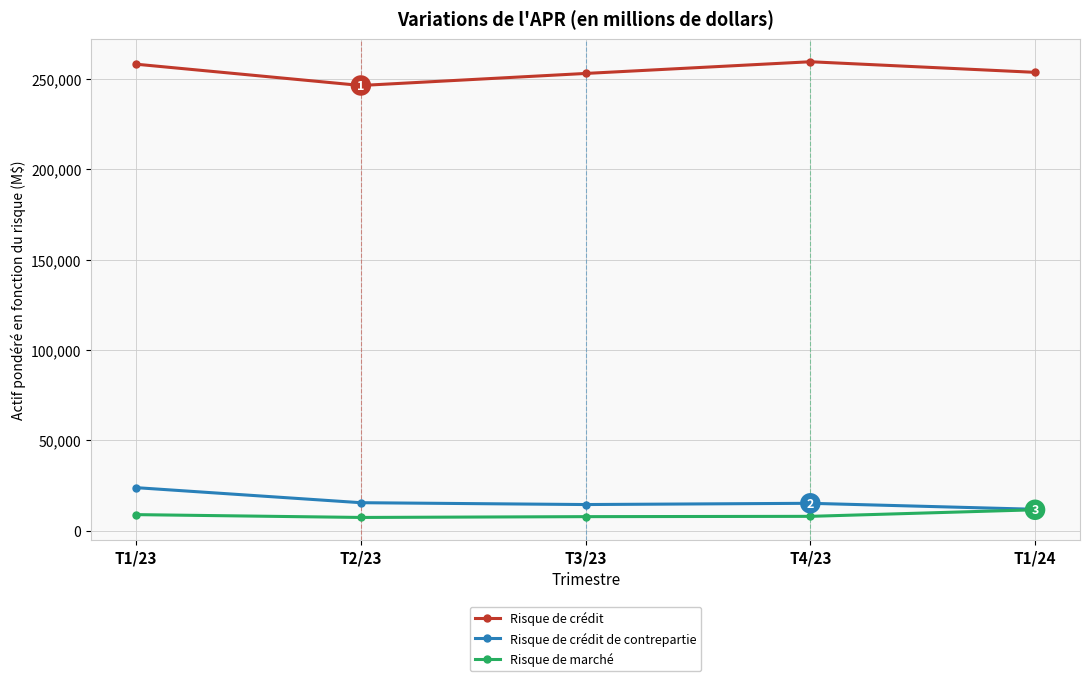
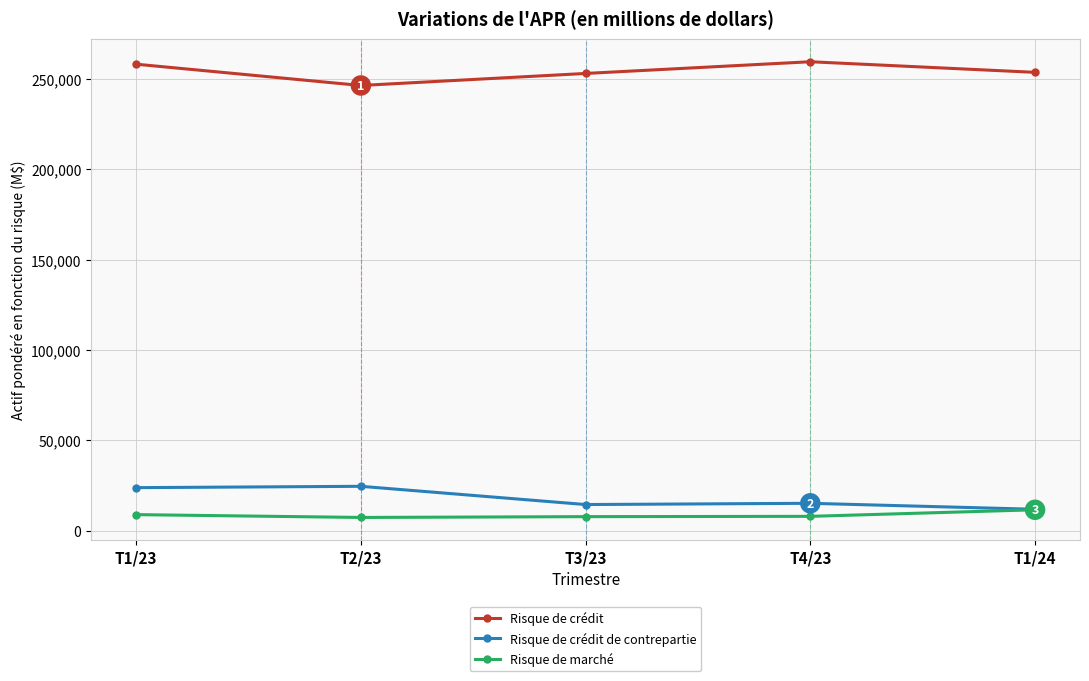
Risque de crédit de contrepartie, T2/23: 16,000 -> 25,000
